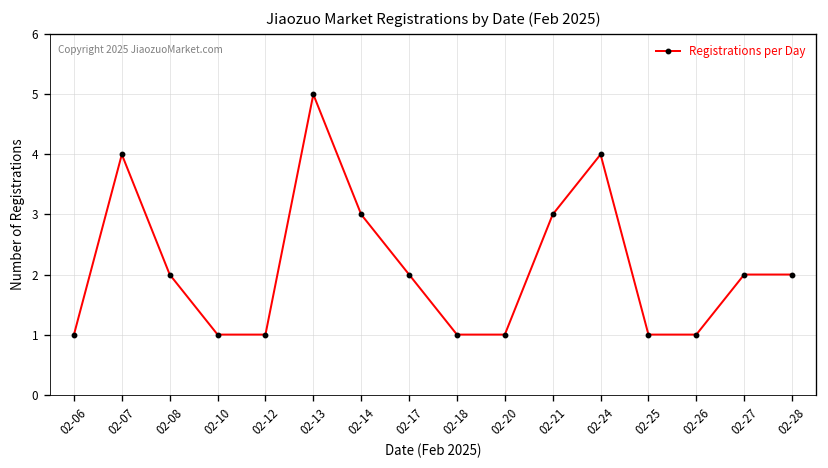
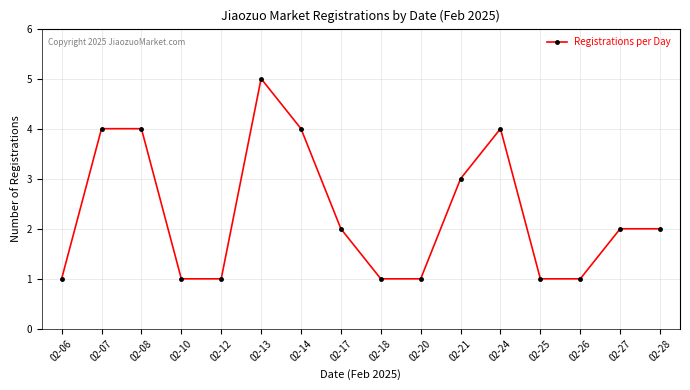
02-08: 2 -> 4
02-14: 3 -> 4
